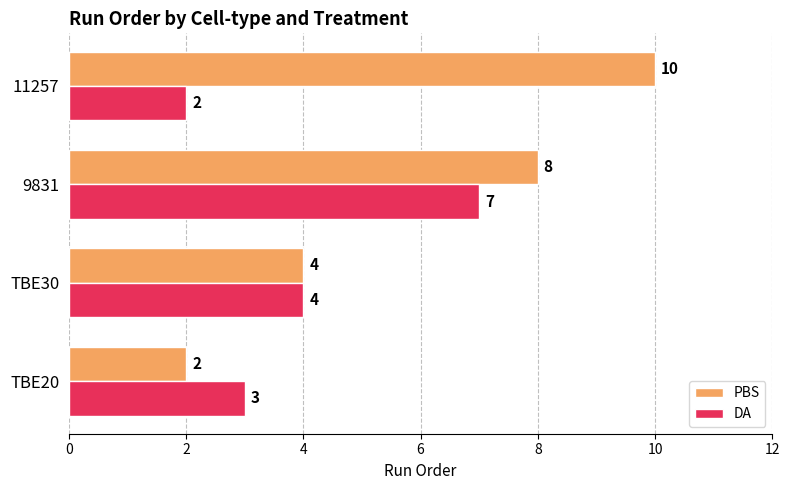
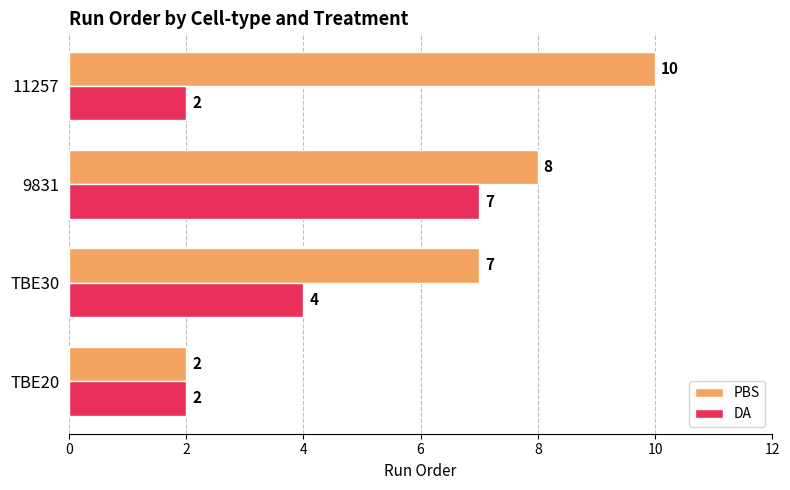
PBS, TBE30: 4 -> 7
DA, TBE20: 3 -> 2
